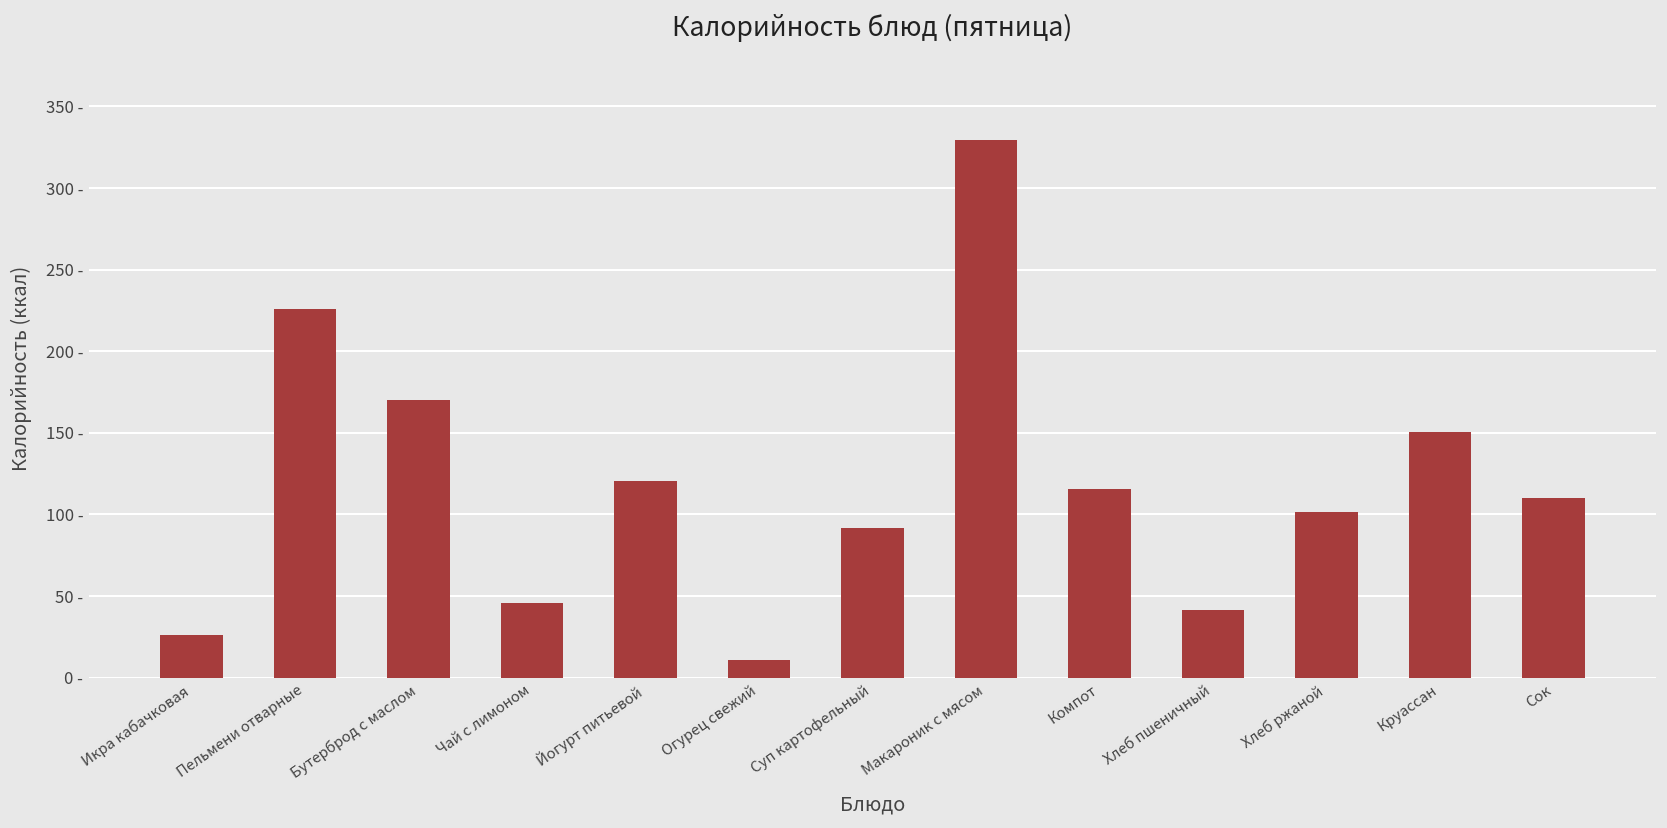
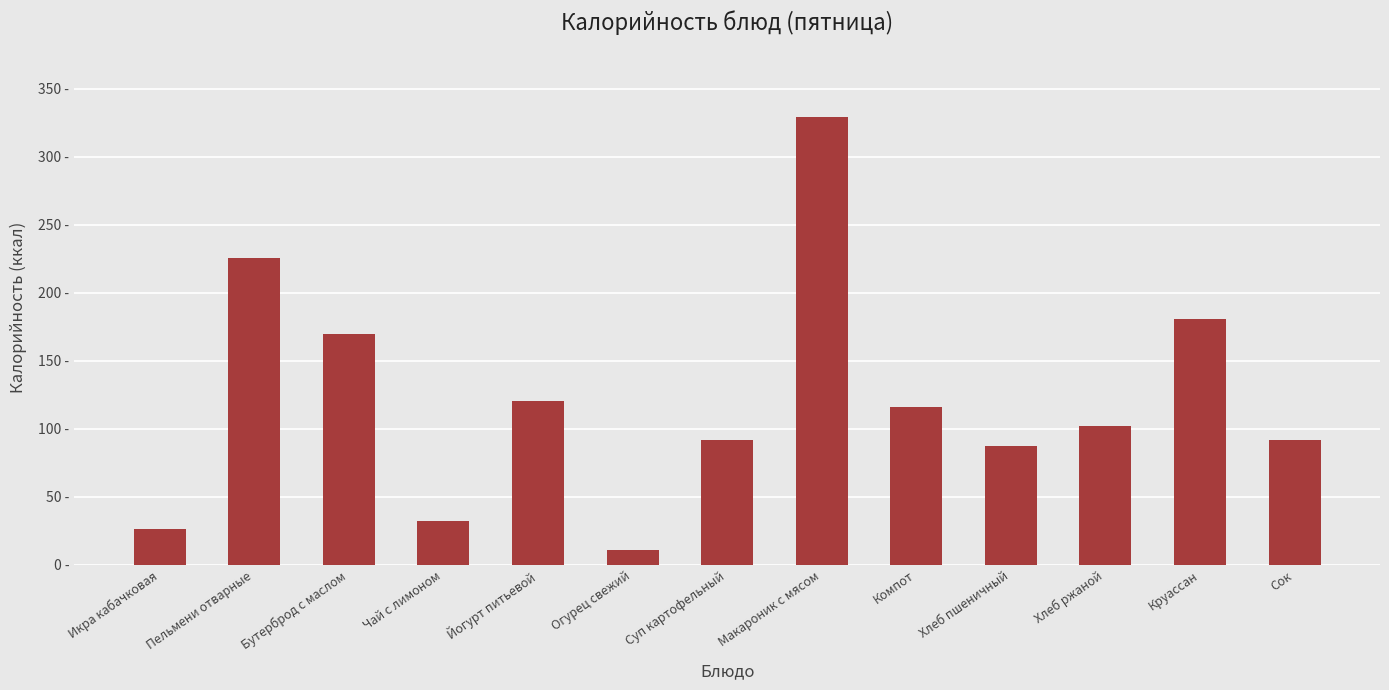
Чай с лимоном: 46 - -> 32 -
Хлеб пшеничный: 42 - -> 87 -
Круассан: 151 - -> 181 -
Сок: 110 - -> 92 -
